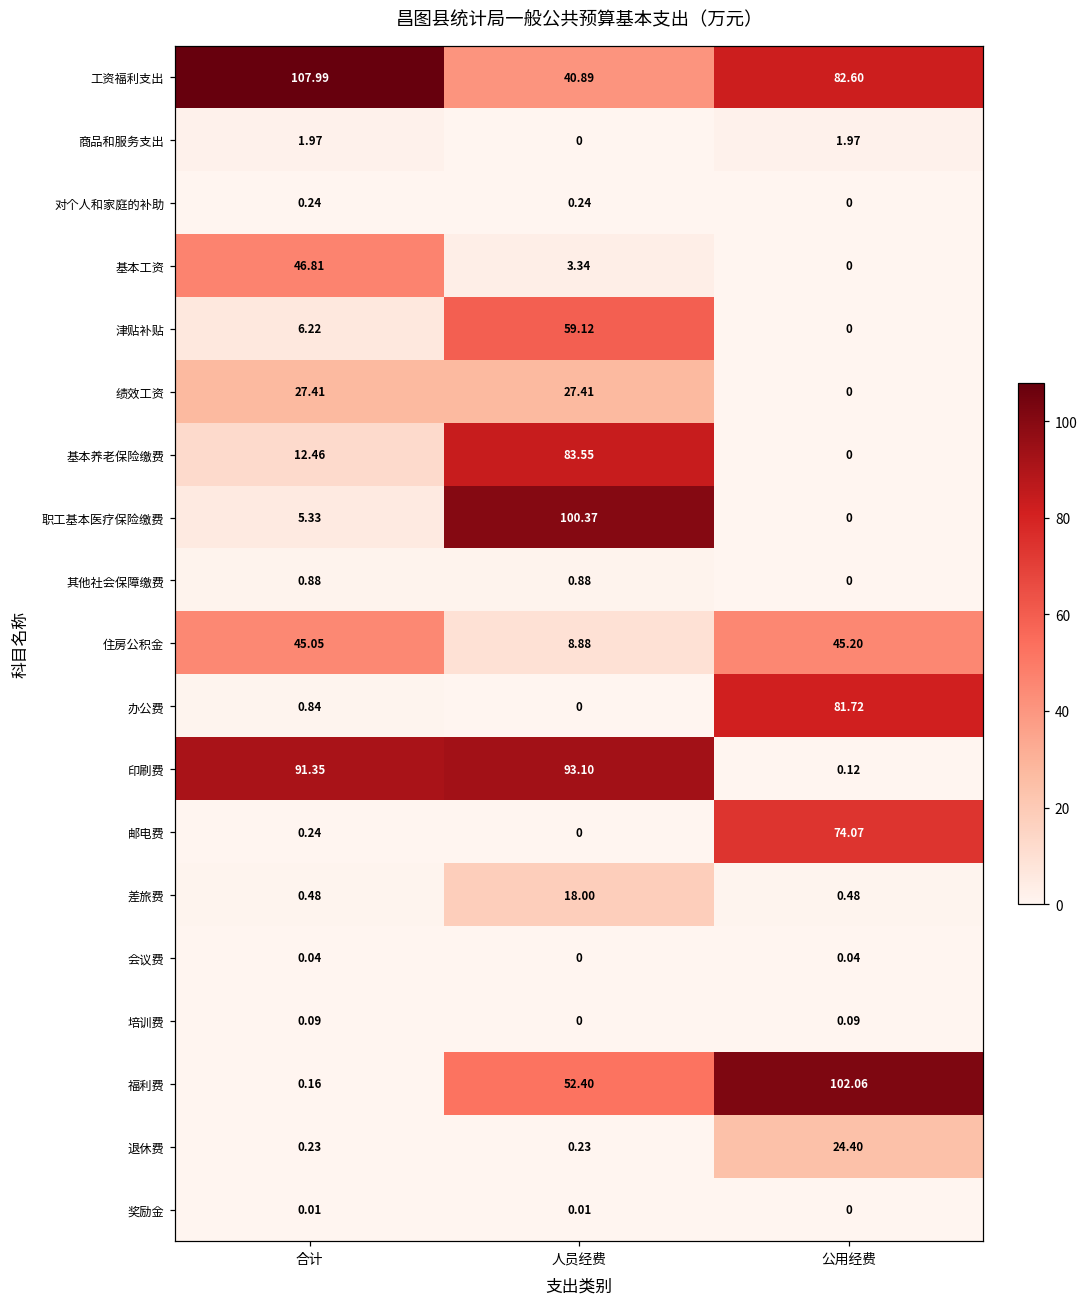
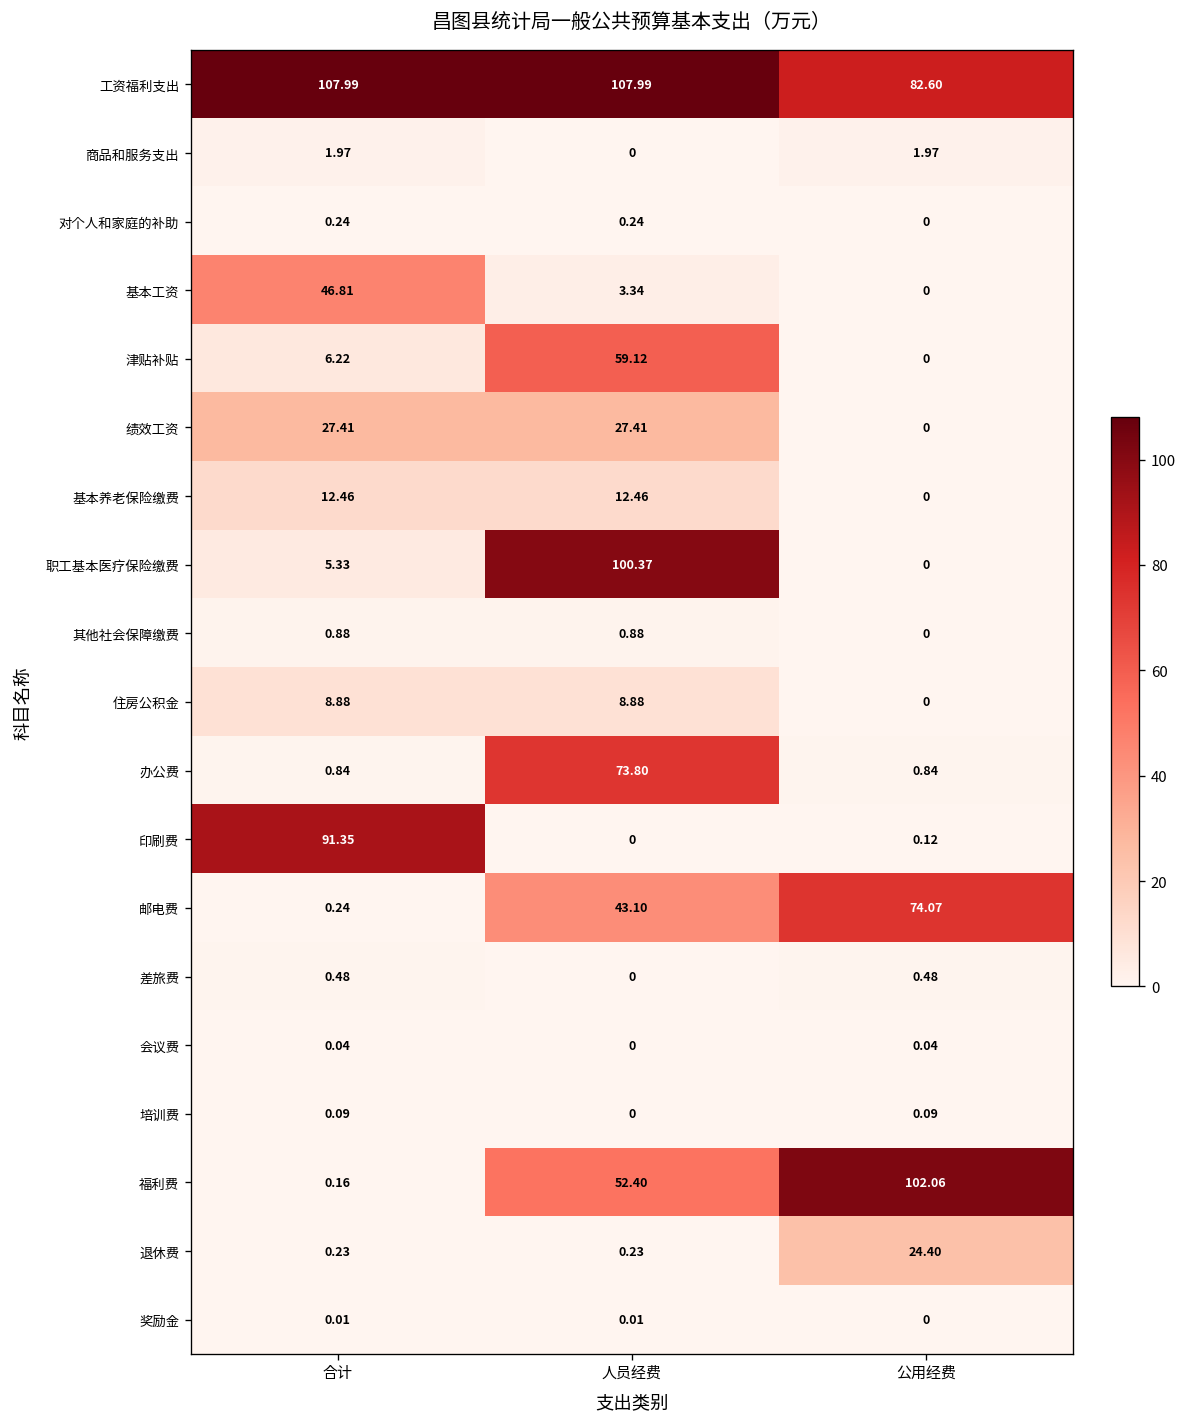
工资福利支出, 人员经费: 40.89 -> 107.99
基本养老保险缴费, 人员经费: 83.55 -> 12.46
住房公积金, 合计: 45.05 -> 8.88
住房公积金, 公用经费: 45.20 -> 0
办公费, 人员经费: 0 -> 73.80
办公费, 公用经费: 81.72 -> 0.84
印刷费, 人员经费: 93.10 -> 0
邮电费, 人员经费: 0 -> 43.10
差旅费, 人员经费: 18.00 -> 0
